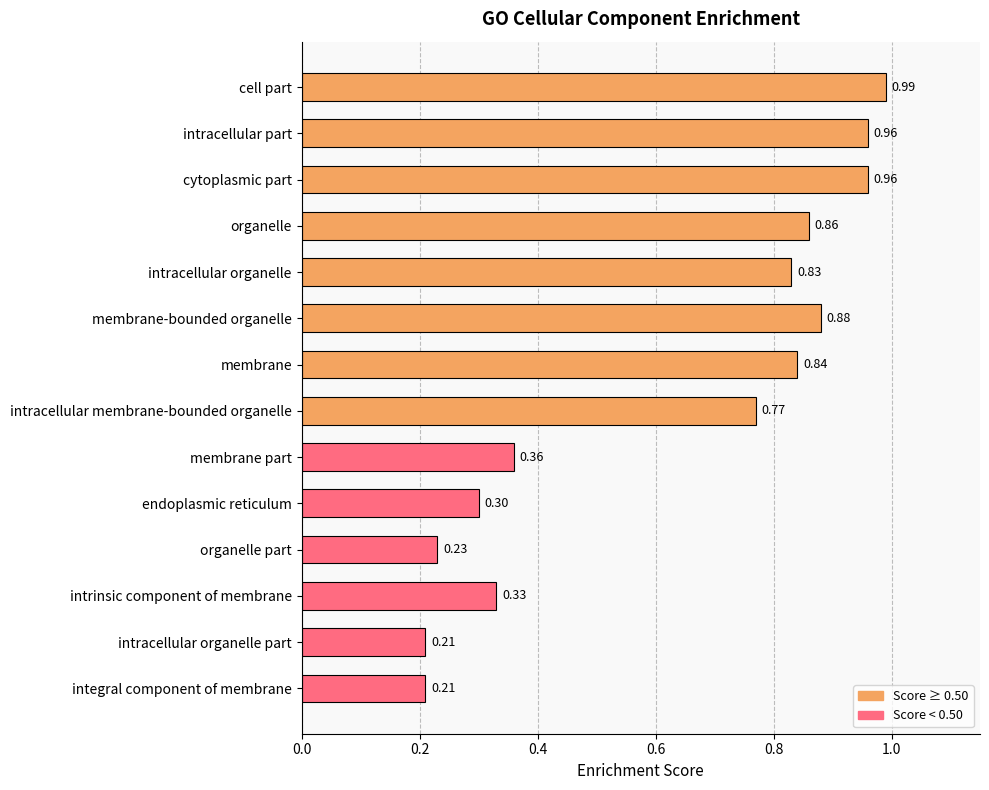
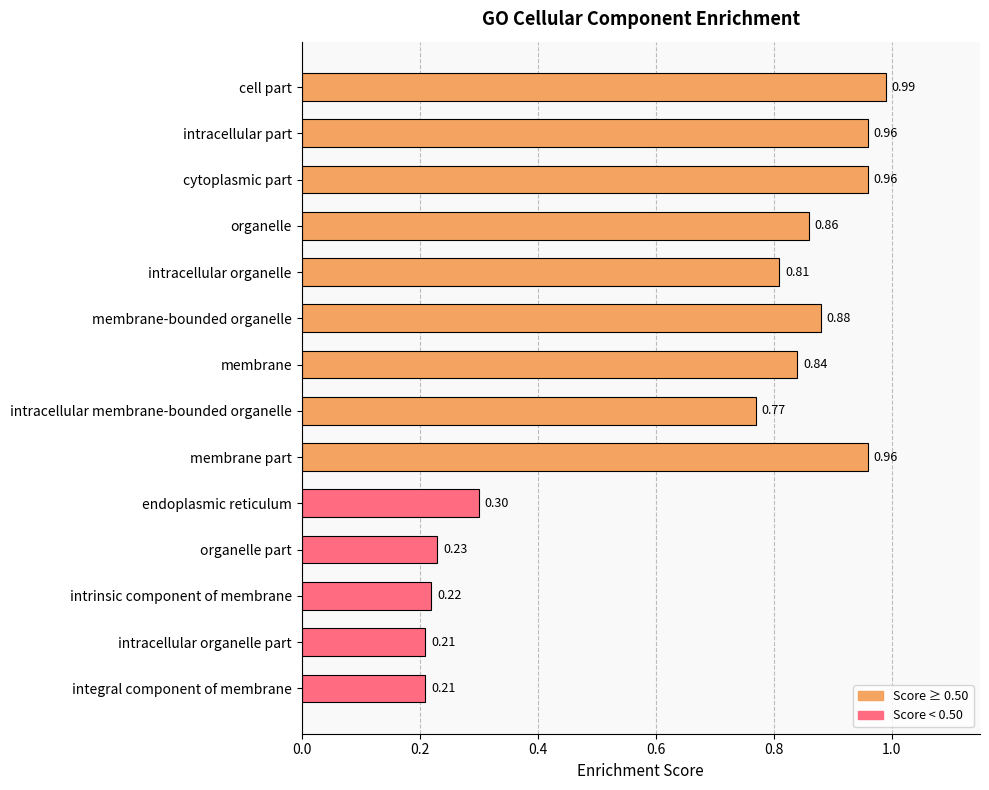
intracellular organelle: 0.83 -> 0.81
membrane part: 0.36 -> 0.96
intrinsic component of membrane: 0.33 -> 0.22
